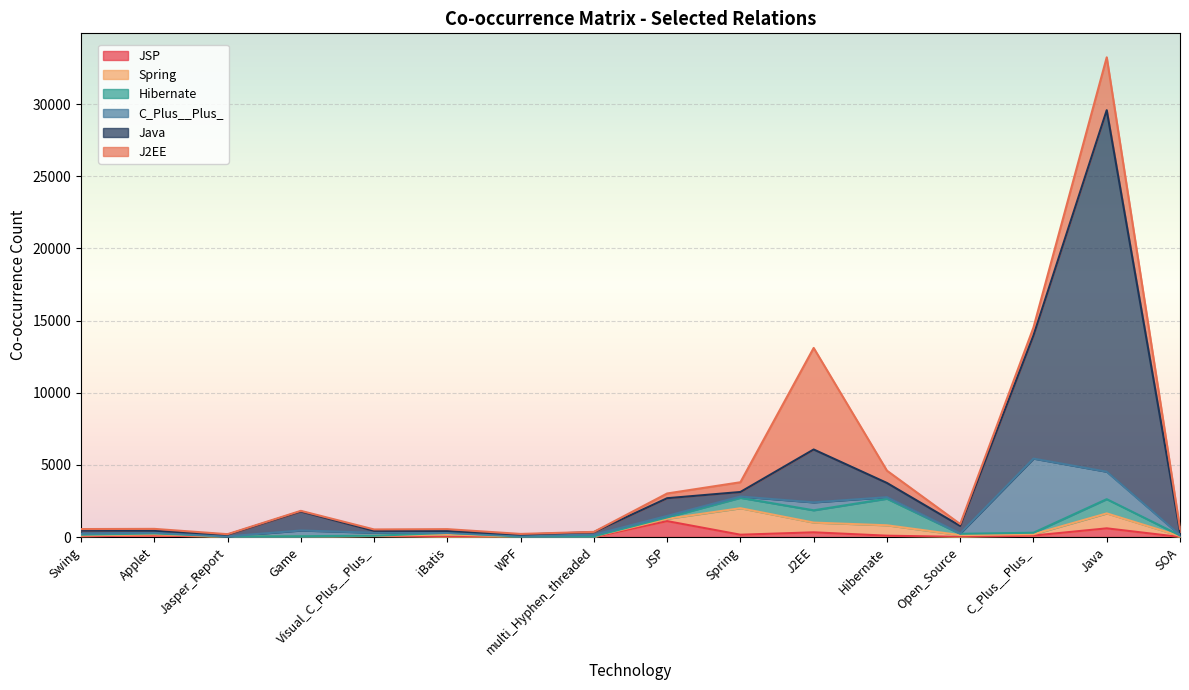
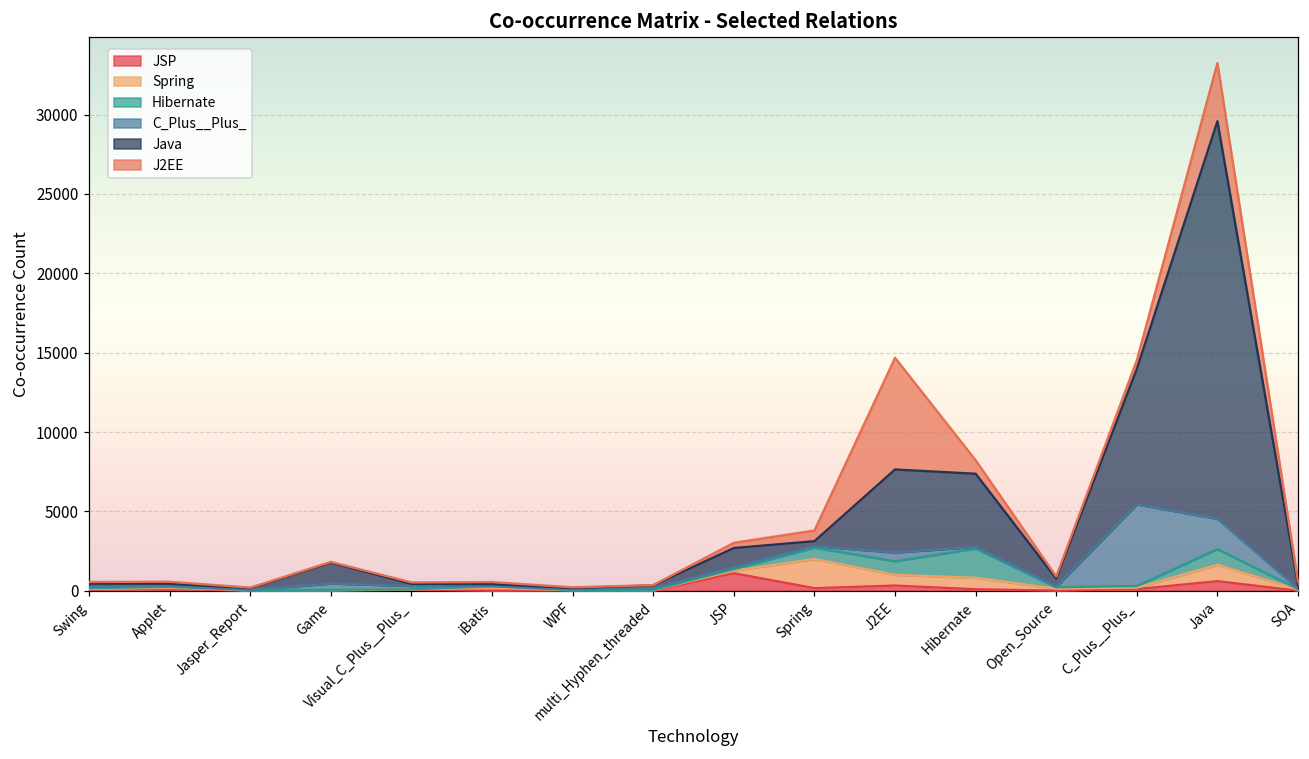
Java, J2EE: 3700 -> 5200
Java, Hibernate: 1000 -> 4600
